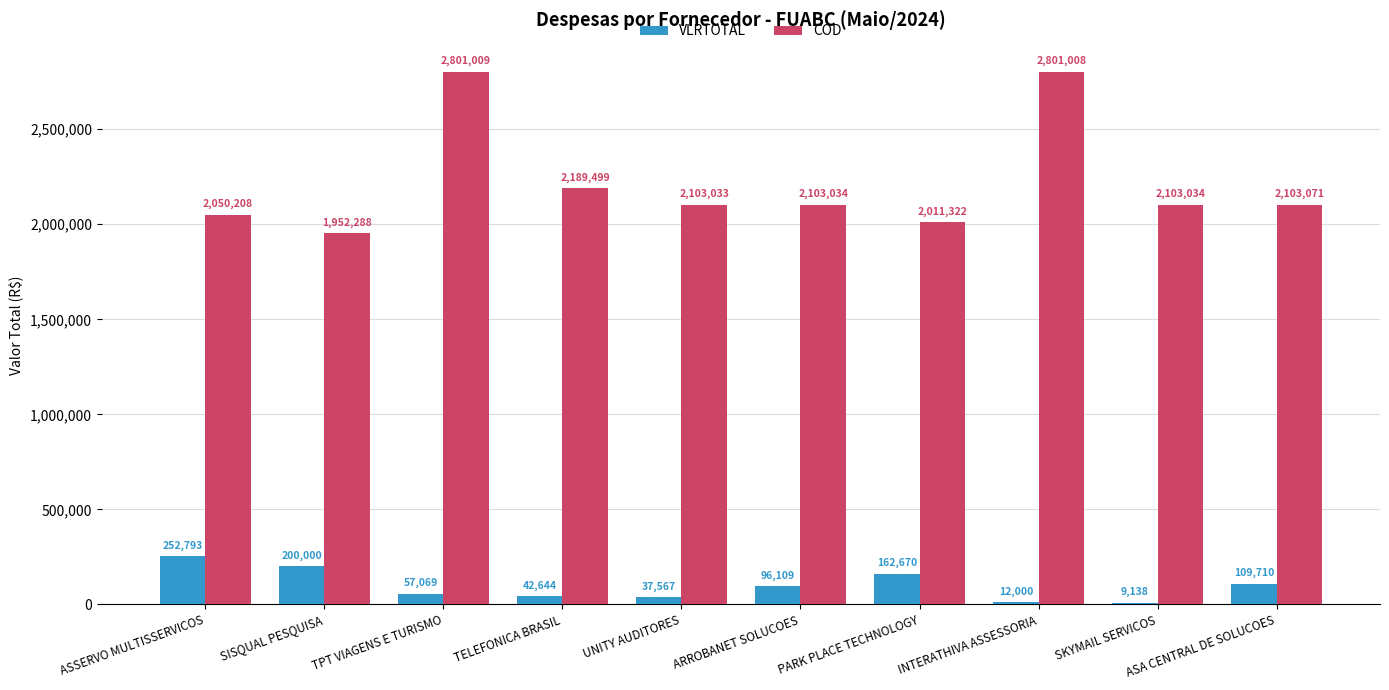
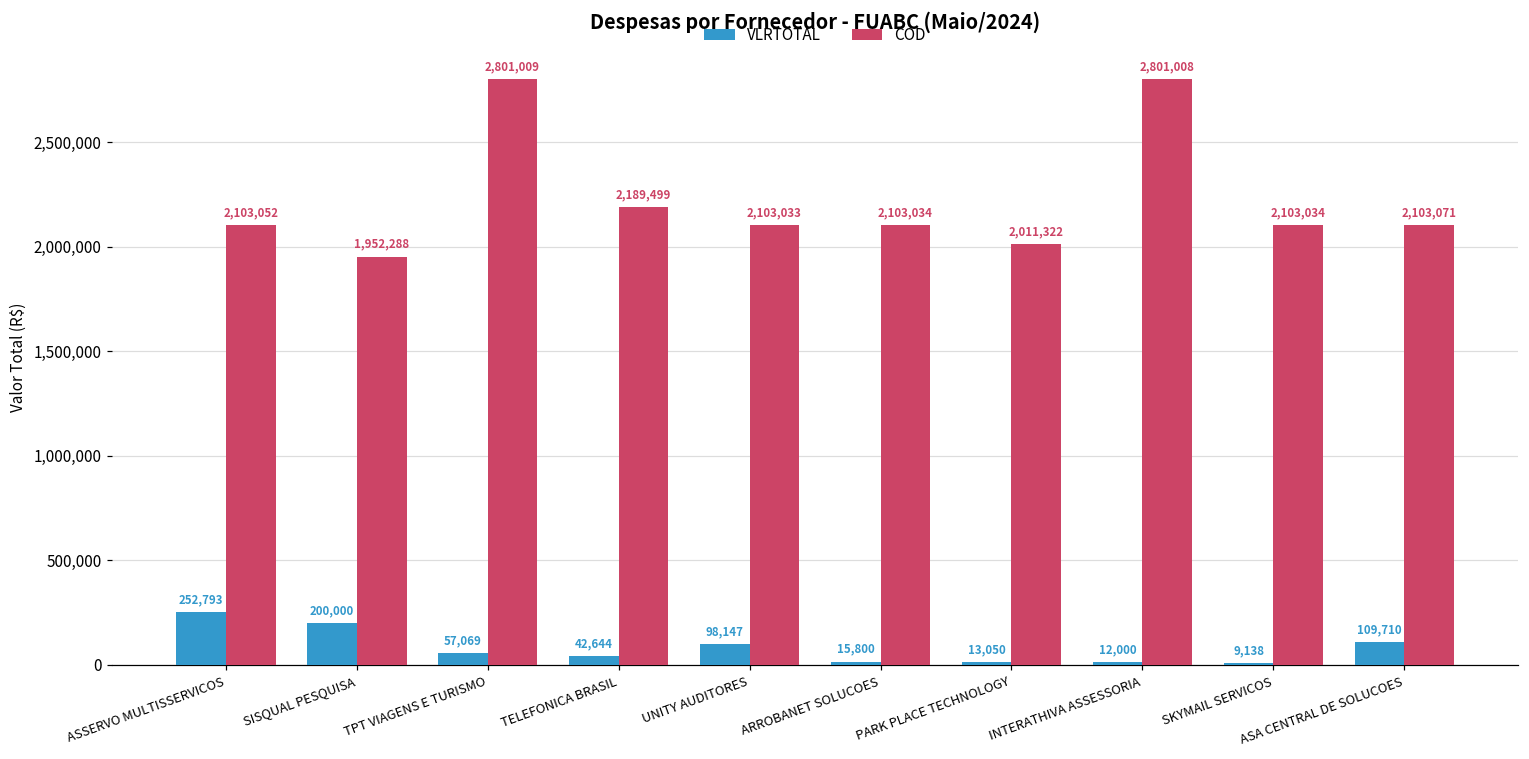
COD, ASSERVO MULTISSERVICOS: 2,050,208 -> 2,103,052
VLRTOTAL, UNITY AUDITORES: 37,567 -> 98,147
VLRTOTAL, ARROBANET SOLUCOES: 96,109 -> 15,800
VLRTOTAL, PARK PLACE TECHNOLOGY: 162,670 -> 13,050
